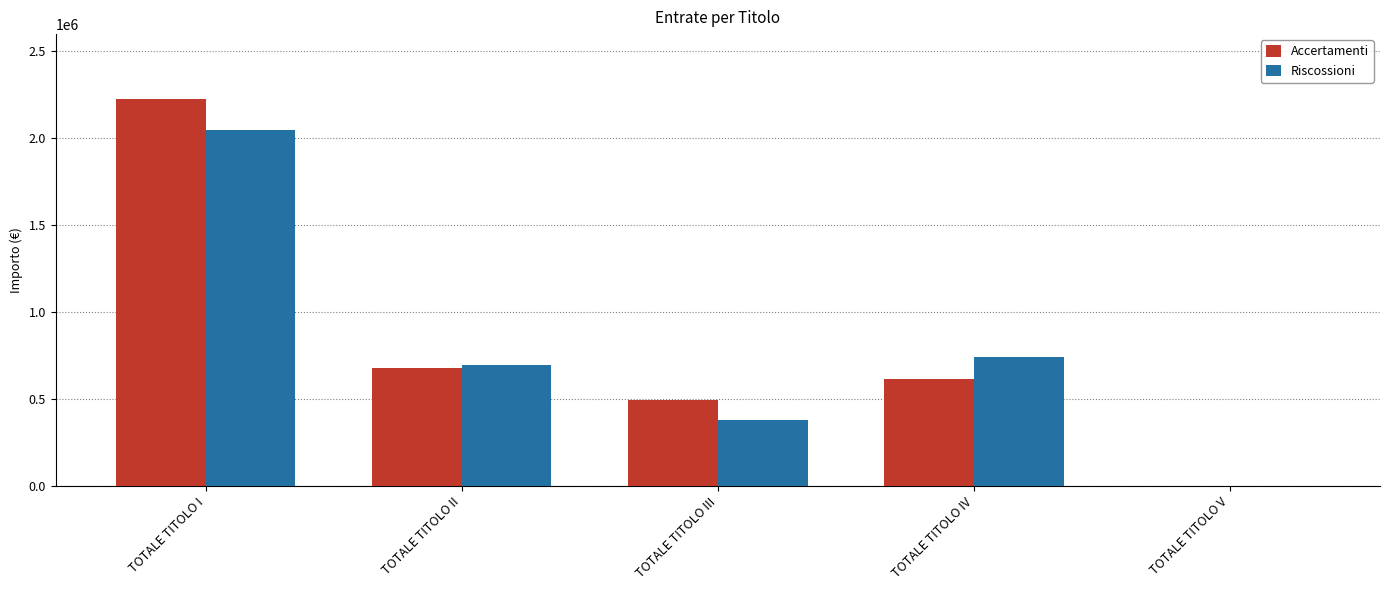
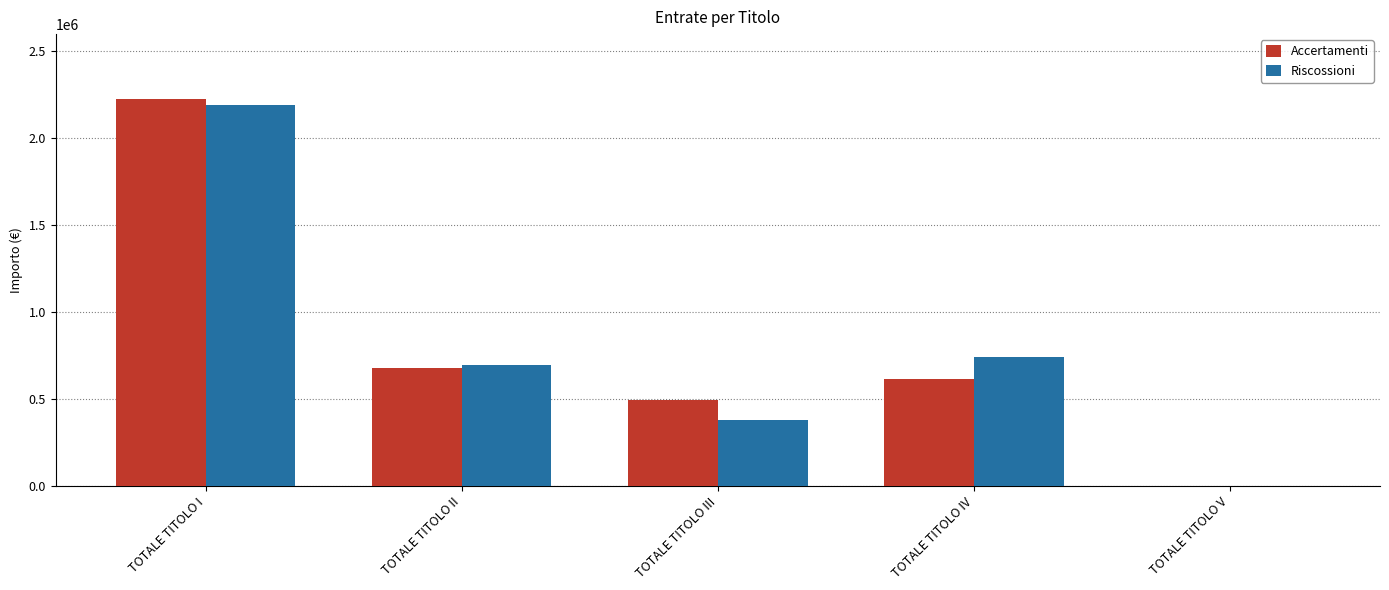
Riscossioni, TOTALE TITOLO I: 2050000 -> 2190000
